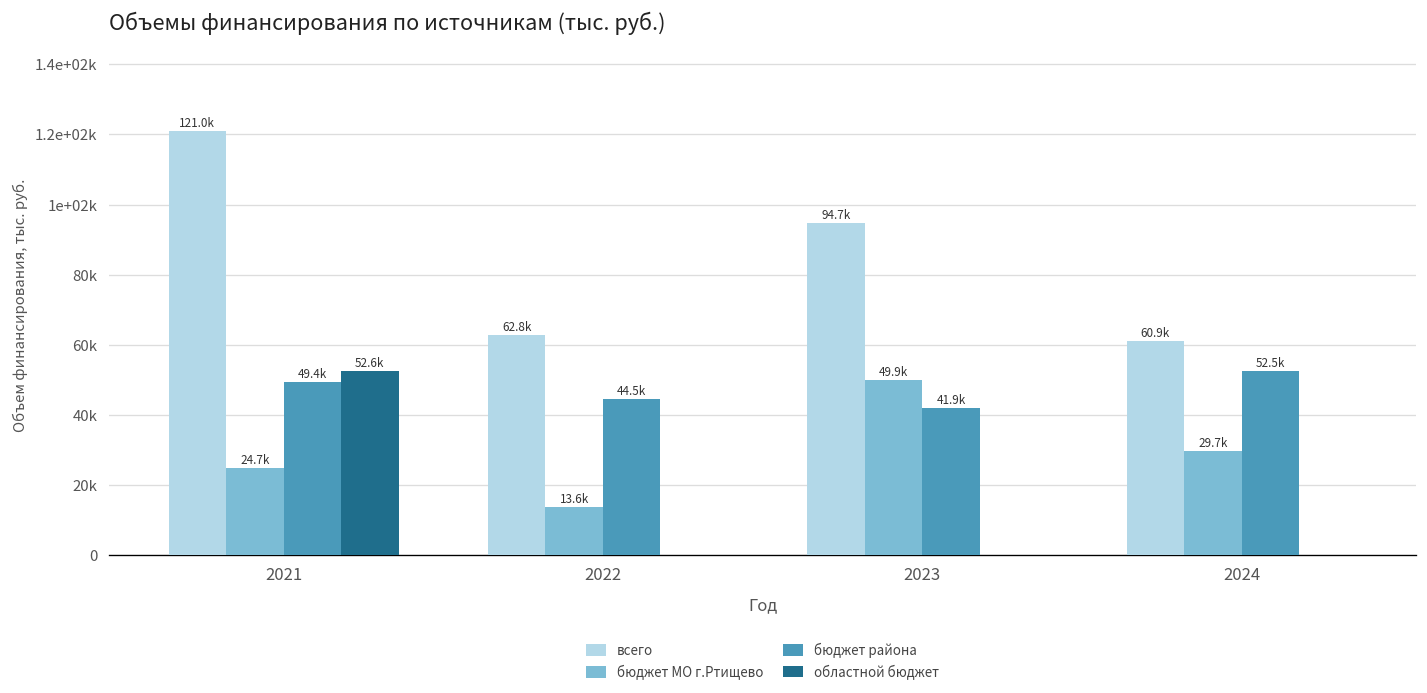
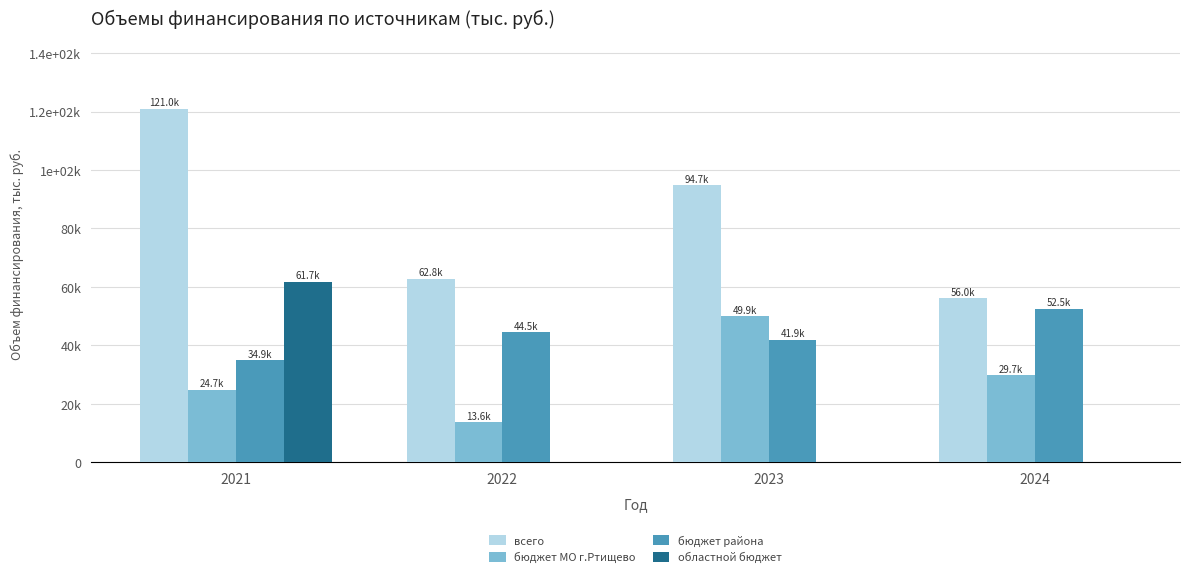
бюджет района, 2021: 49.4k -> 34.9k
областной бюджет, 2021: 52.6k -> 61.7k
всего, 2024: 60.9k -> 56.0k
